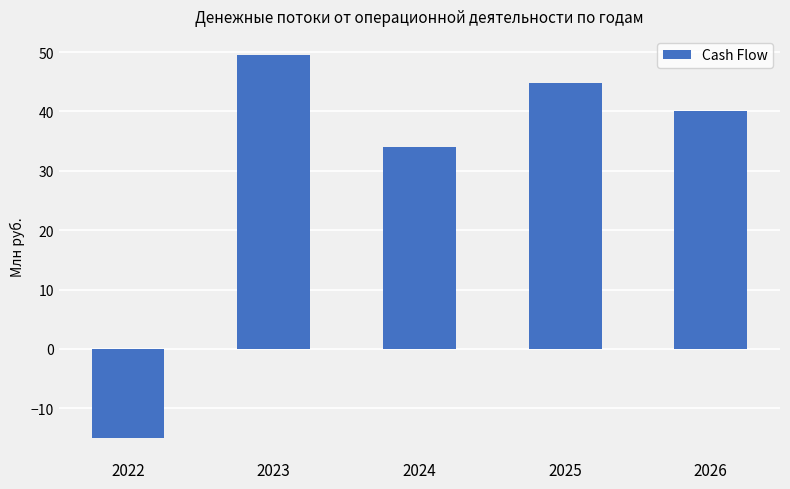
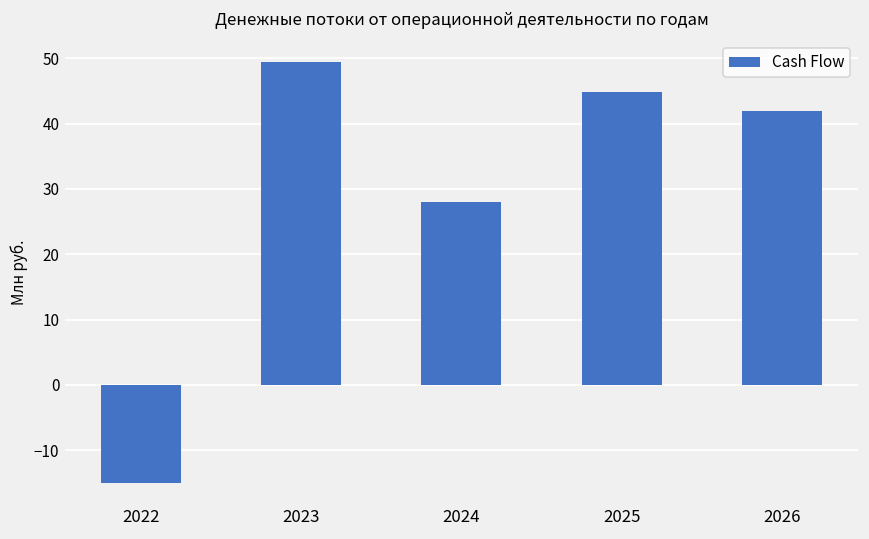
2024: 34 -> 28
2026: 40 -> 42
